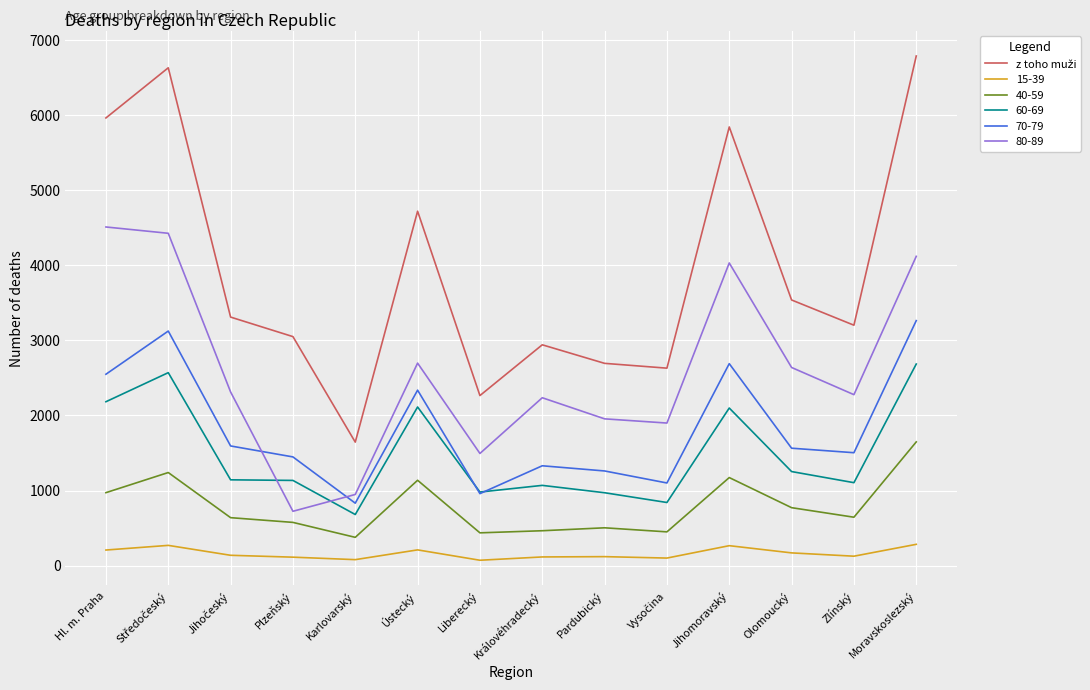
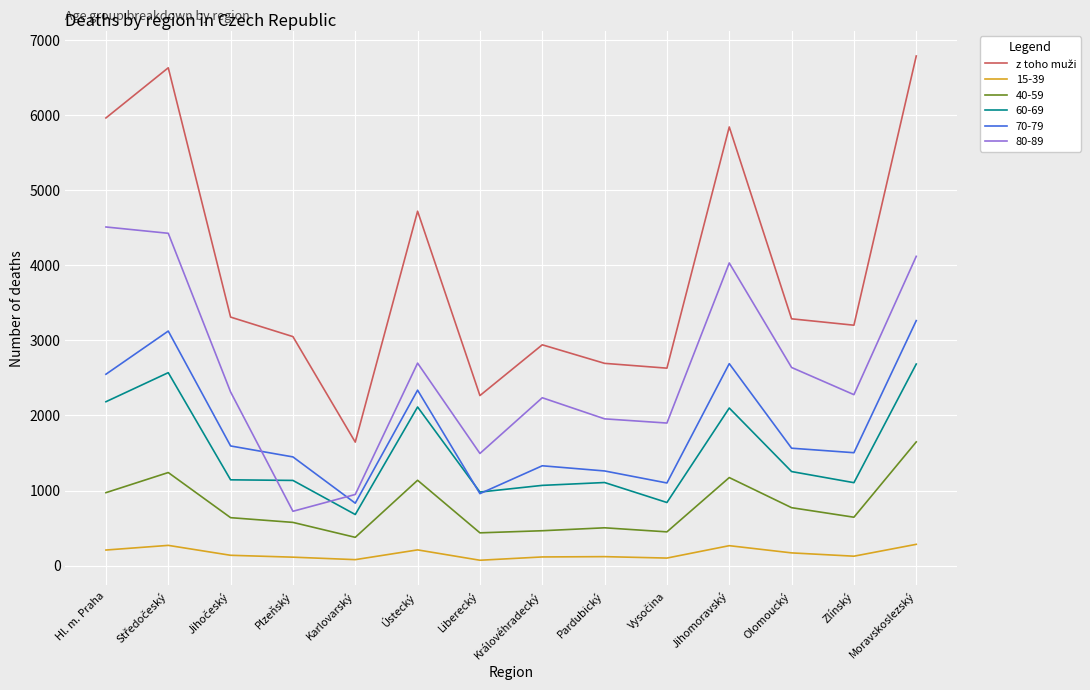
60-69, Pardubický: 1000 -> 1100
z toho muži, Olomoucký: 3500 -> 3300
